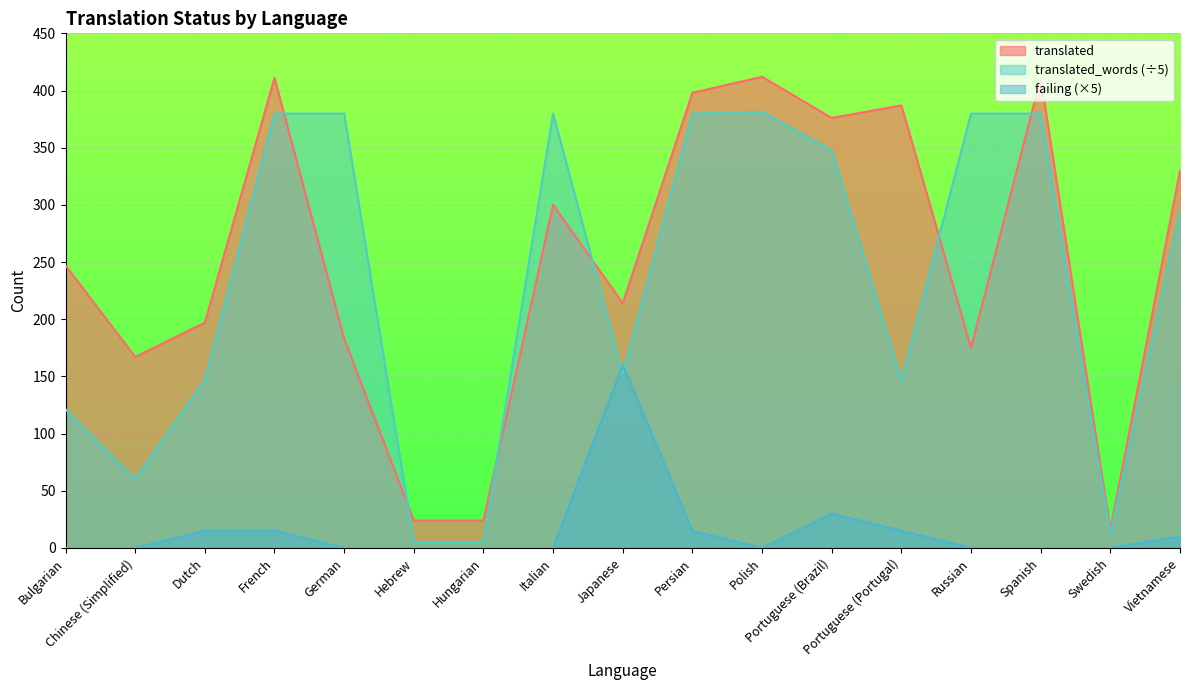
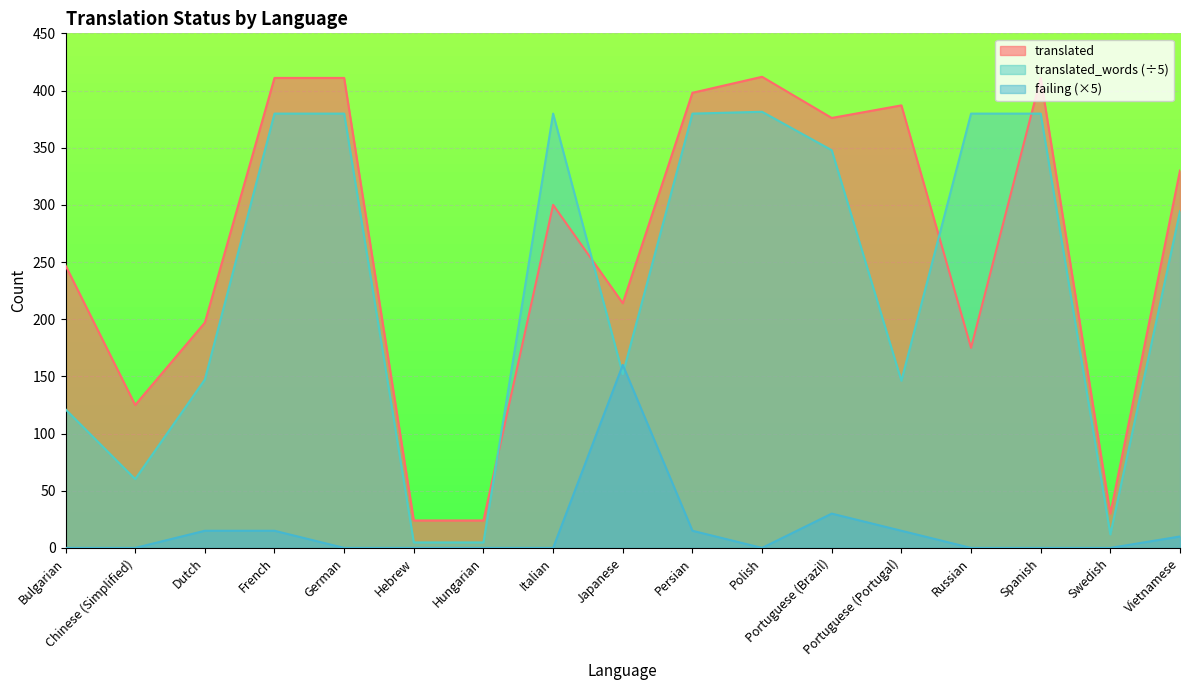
translated, Chinese (Simplified): 167 -> 125
translated, German: 183 -> 411
translated, Swedish: 16 -> 30
